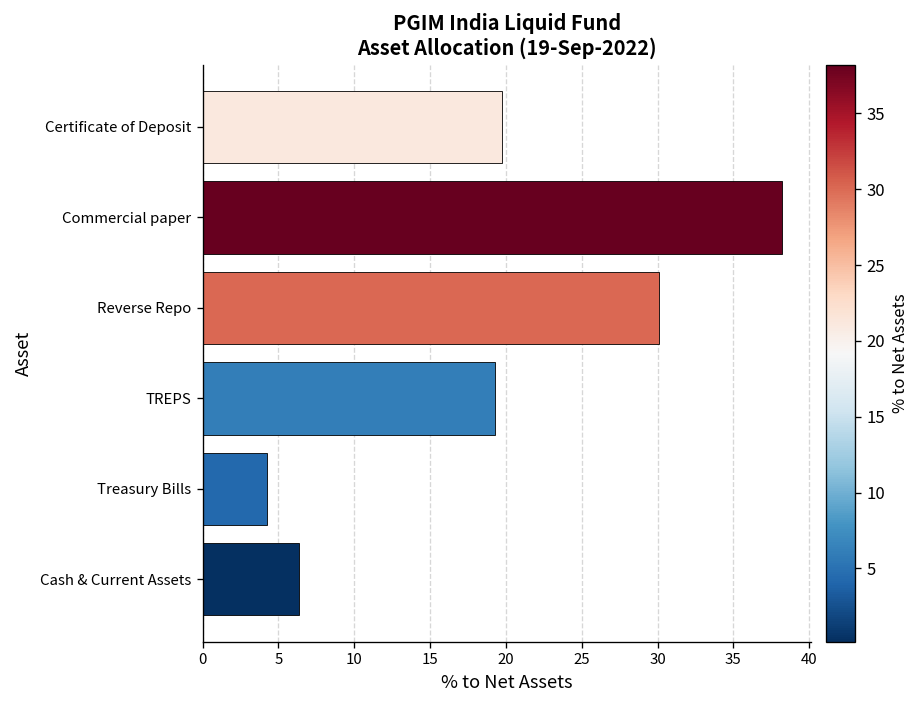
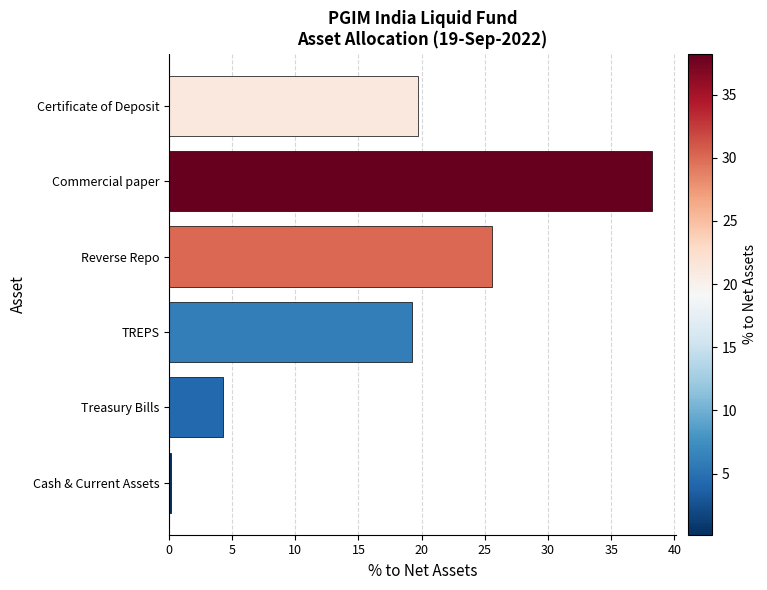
Reverse Repo: 30.1 -> 25.6
Cash & Current Assets: 6.4 -> 0.2
